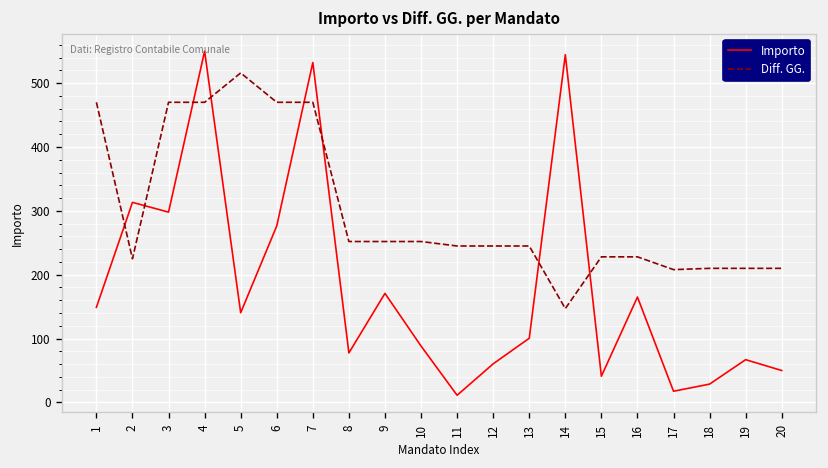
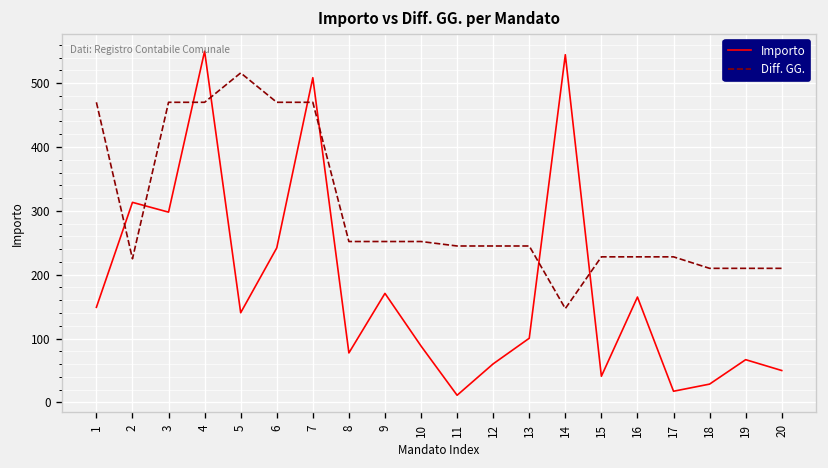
Importo, 6: 280 -> 240
Importo, 7: 530 -> 510
Diff. GG., 17: 210 -> 230
